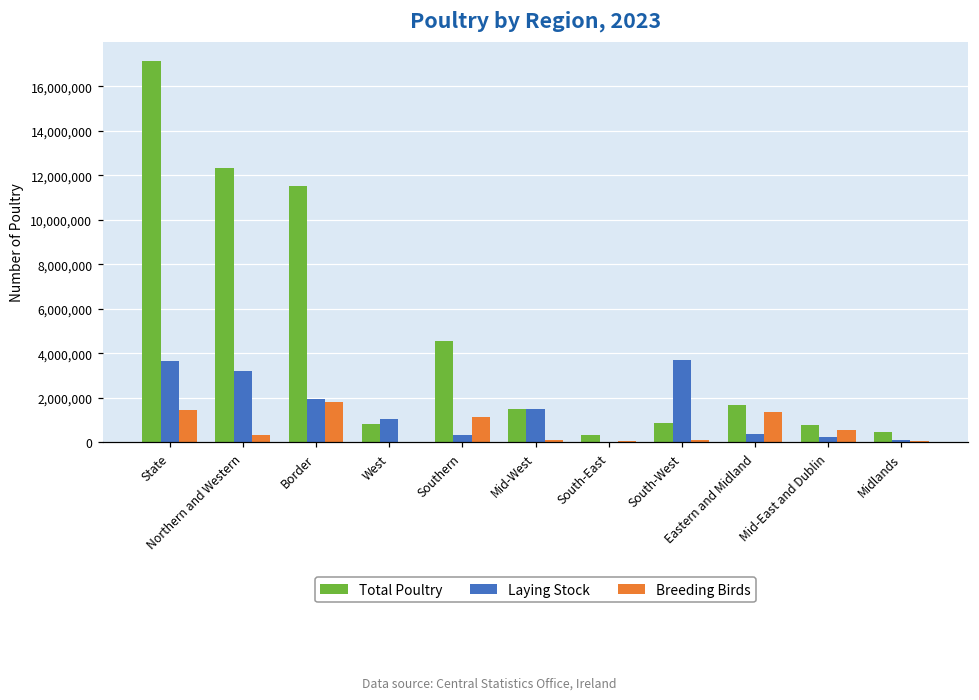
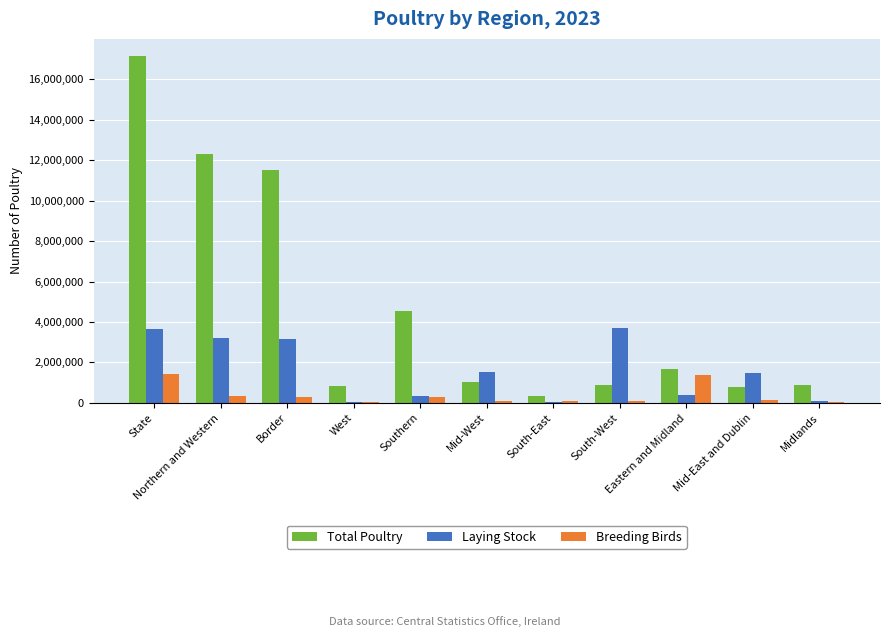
Laying Stock, Border: 2,000,000 -> 3,200,000
Breeding Birds, Border: 1,800,000 -> 300,000
Laying Stock, West: 1,100,000 -> 100,000
Breeding Birds, Southern: 1,200,000 -> 300,000
Total Poultry, Mid-West: 1,500,000 -> 1,000,000
Laying Stock, Mid-East and Dublin: 300,000 -> 1,500,000
Breeding Birds, Mid-East and Dublin: 500,000 -> 100,000
Total Poultry, Midlands: 500,000 -> 900,000
